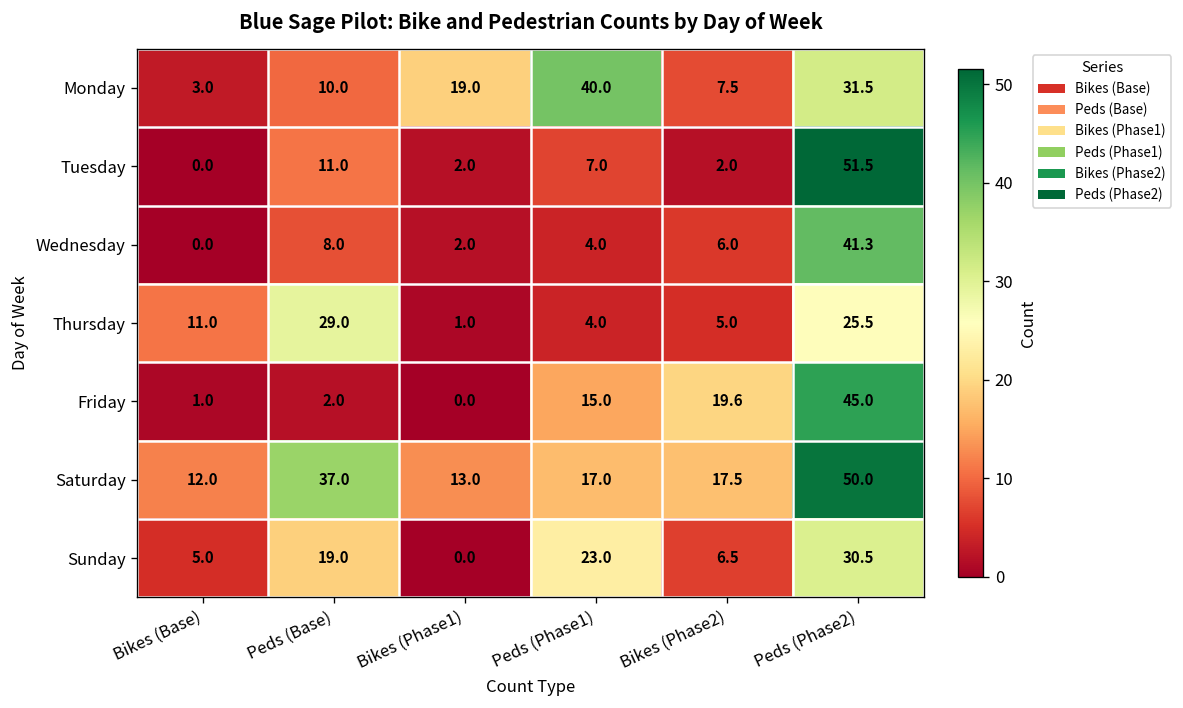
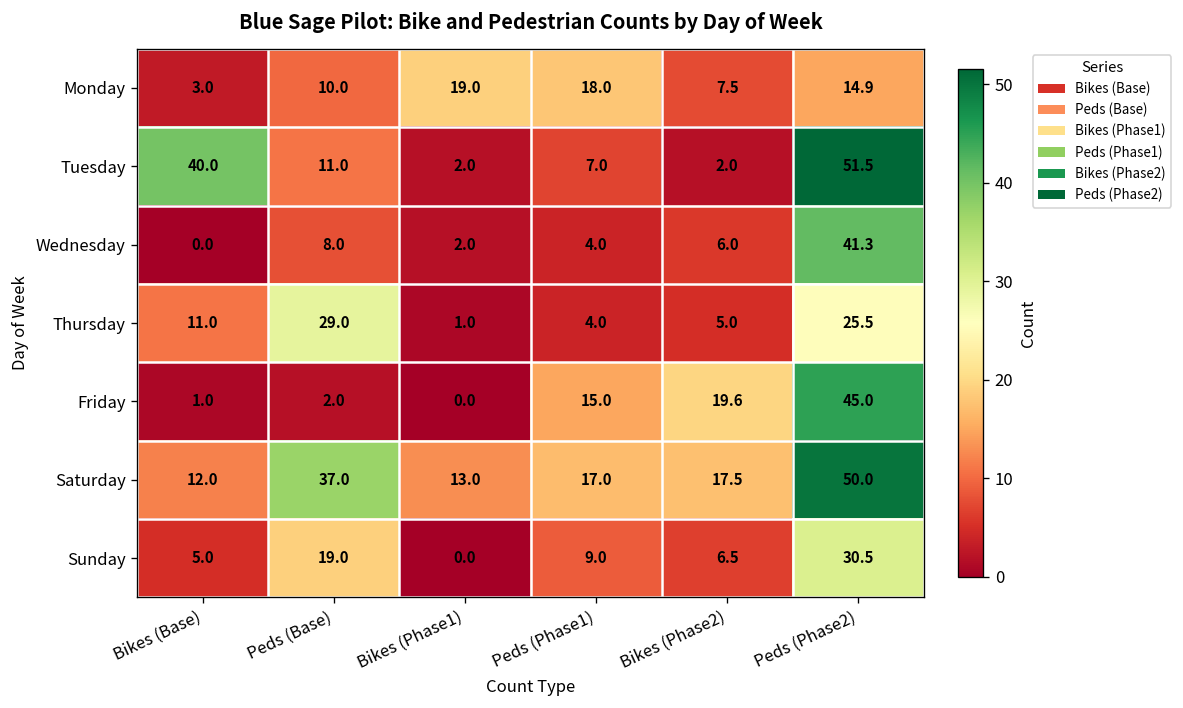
Monday, Peds (Phase1): 40.0 -> 18.0
Monday, Peds (Phase2): 31.5 -> 14.9
Tuesday, Bikes (Base): 0.0 -> 40.0
Sunday, Peds (Phase1): 23.0 -> 9.0
